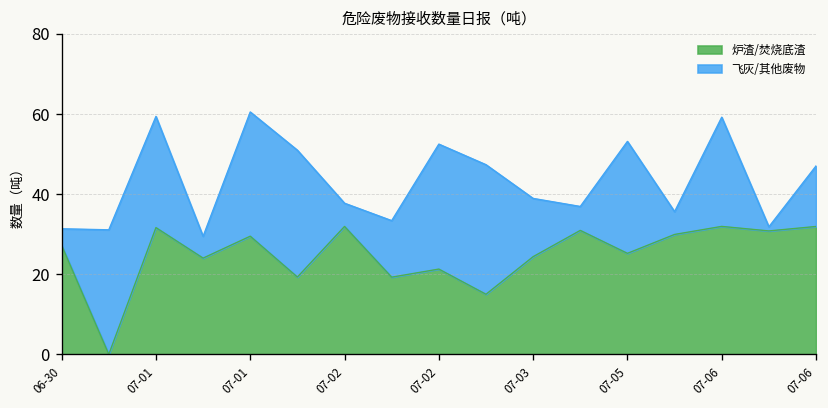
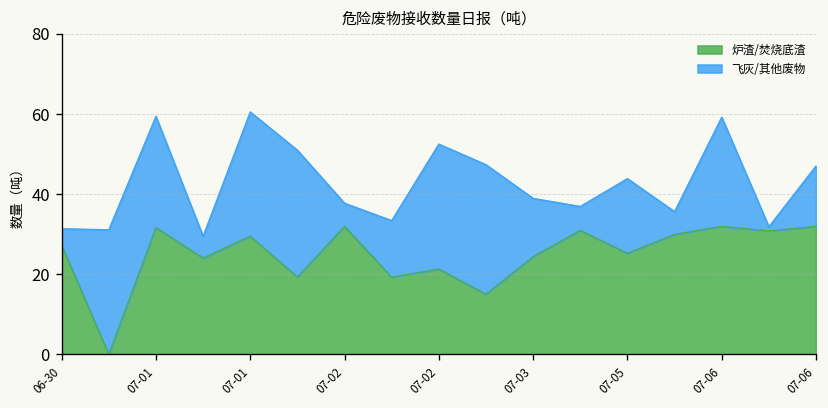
飞灰/其他废物, 07-05: 28 -> 19
